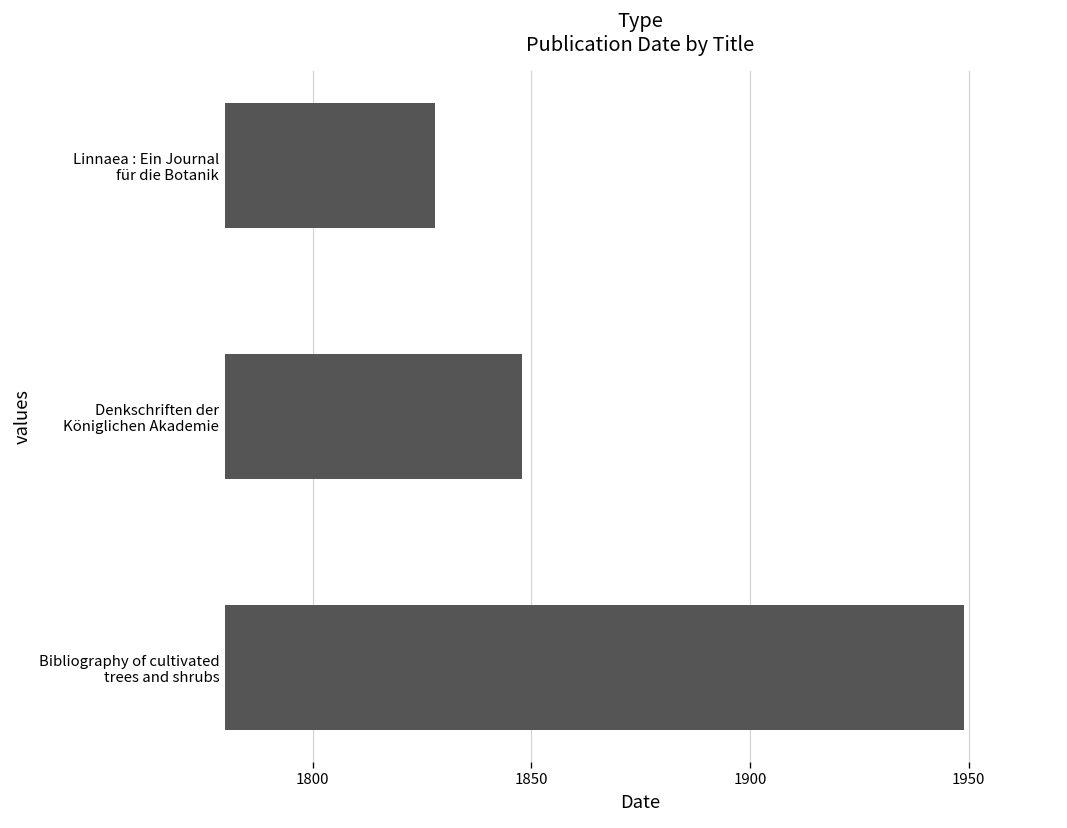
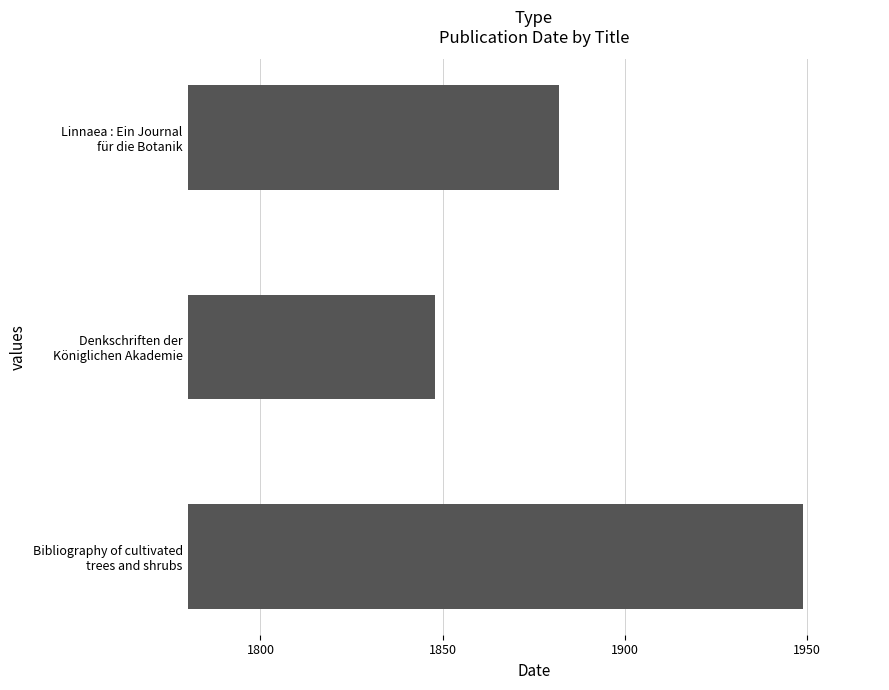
Linnaea : Ein Journal für die Botanik: 1828 -> 1882
